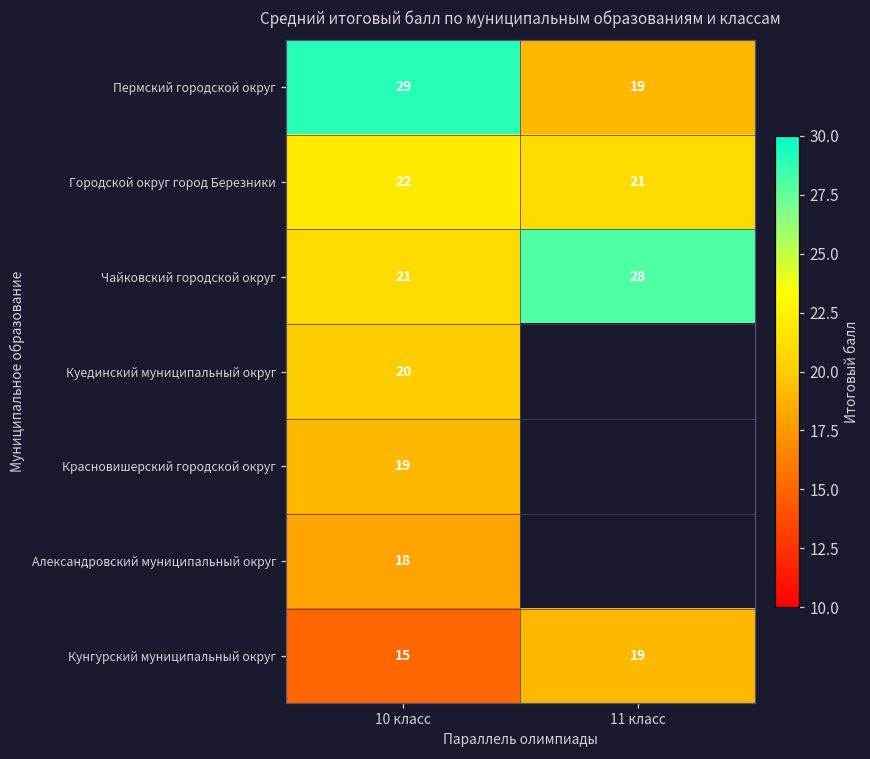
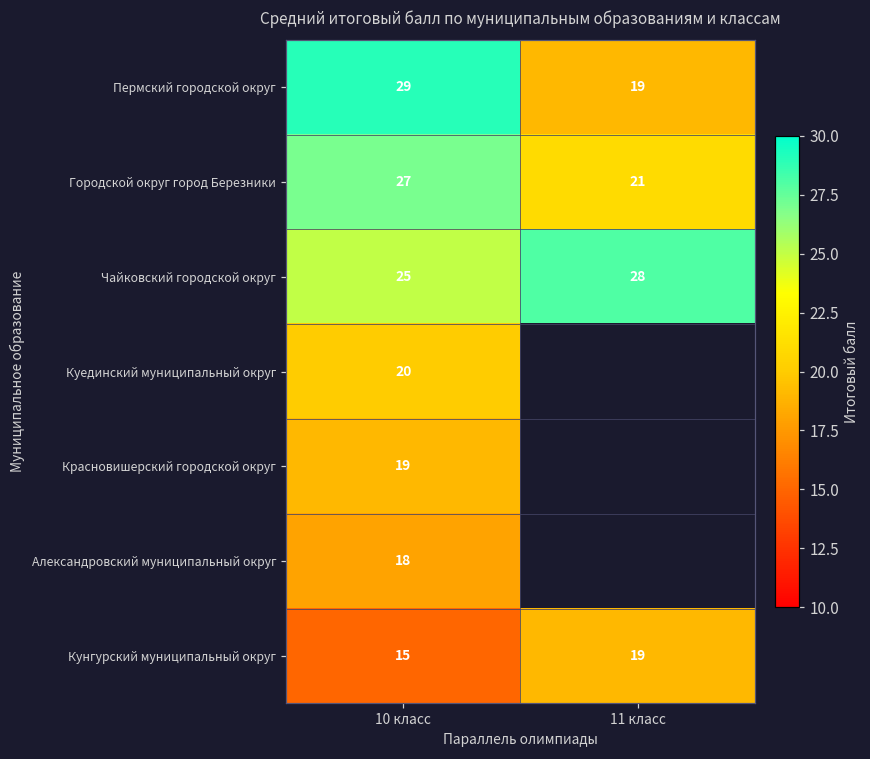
Городской округ город Березники, 10 класс: 22 -> 27
Чайковский городской округ, 10 класс: 21 -> 25
